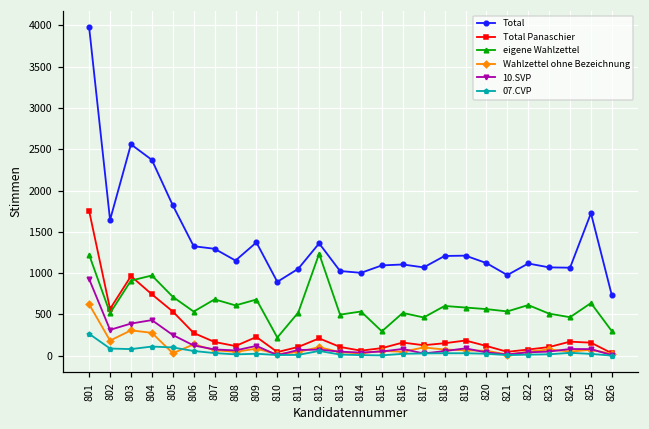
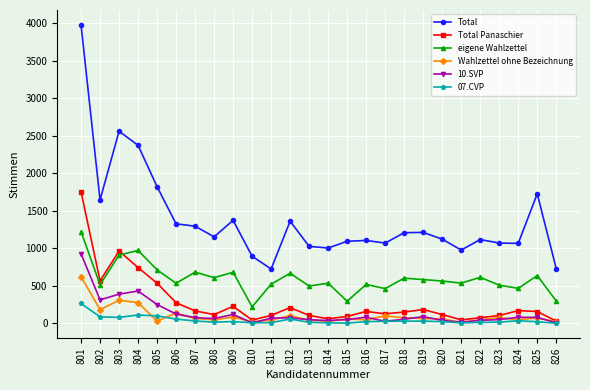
Total, 811: 1100 -> 700
eigene Wahlzettel, 812: 1200 -> 700
